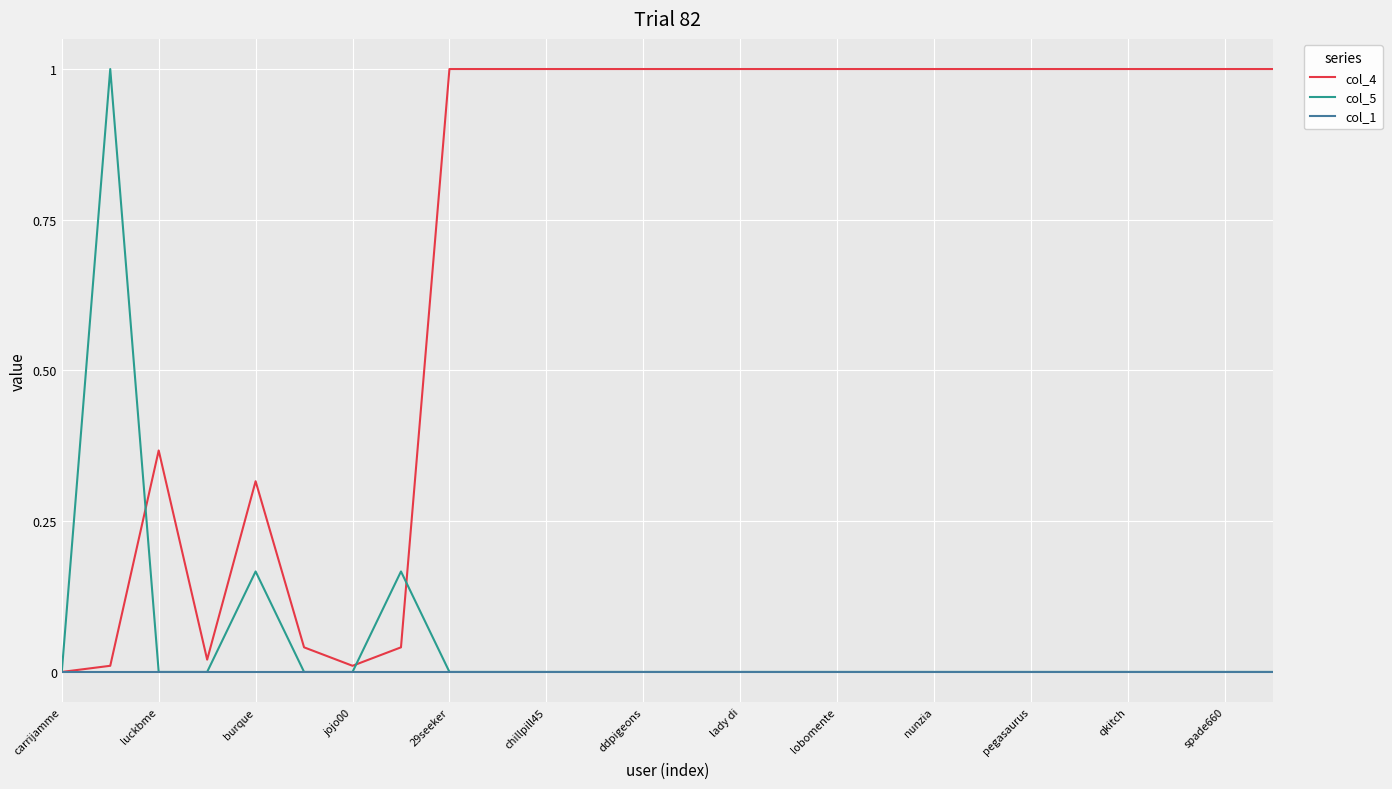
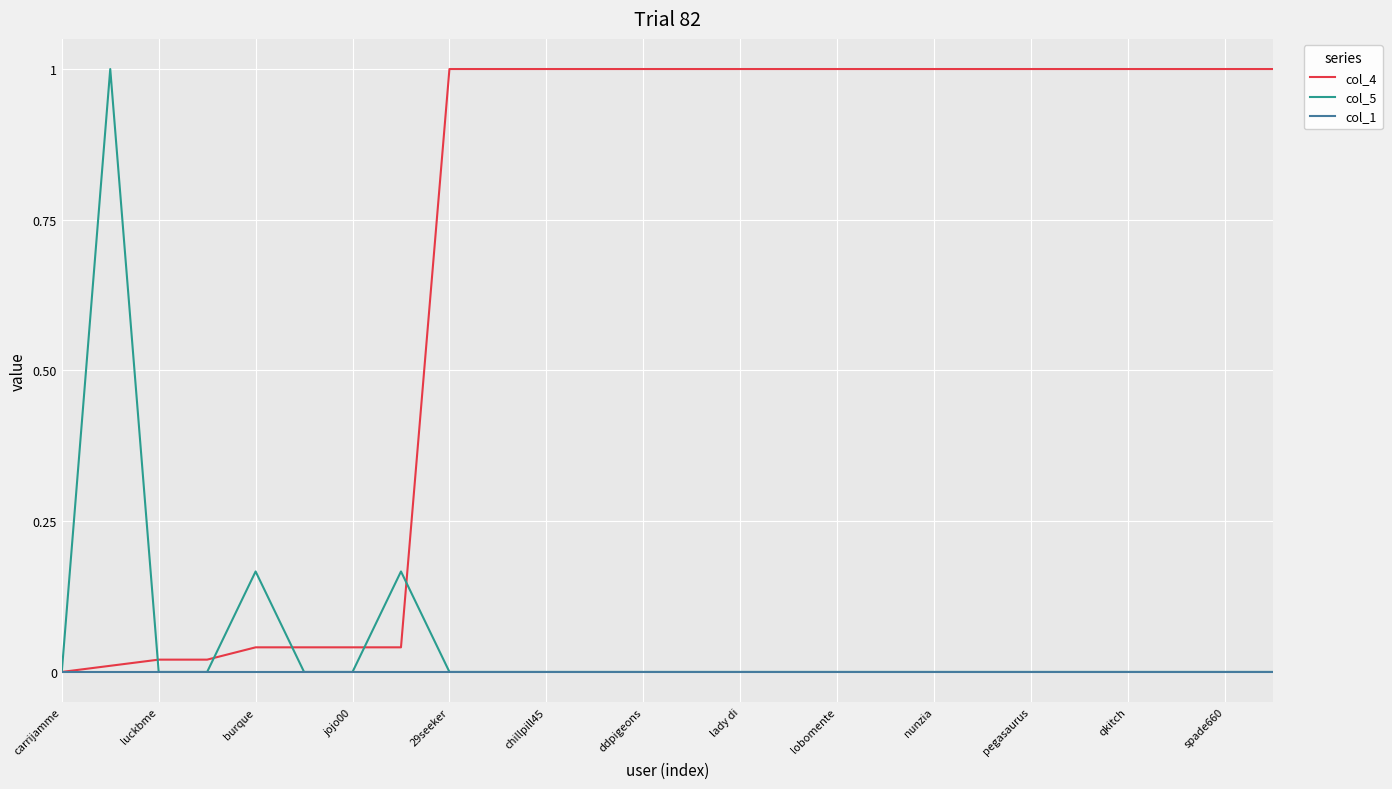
col_4, luckbme: 0.37 -> 0.02
col_4, burque: 0.32 -> 0.04
col_4, jojo00: 0.01 -> 0.04
